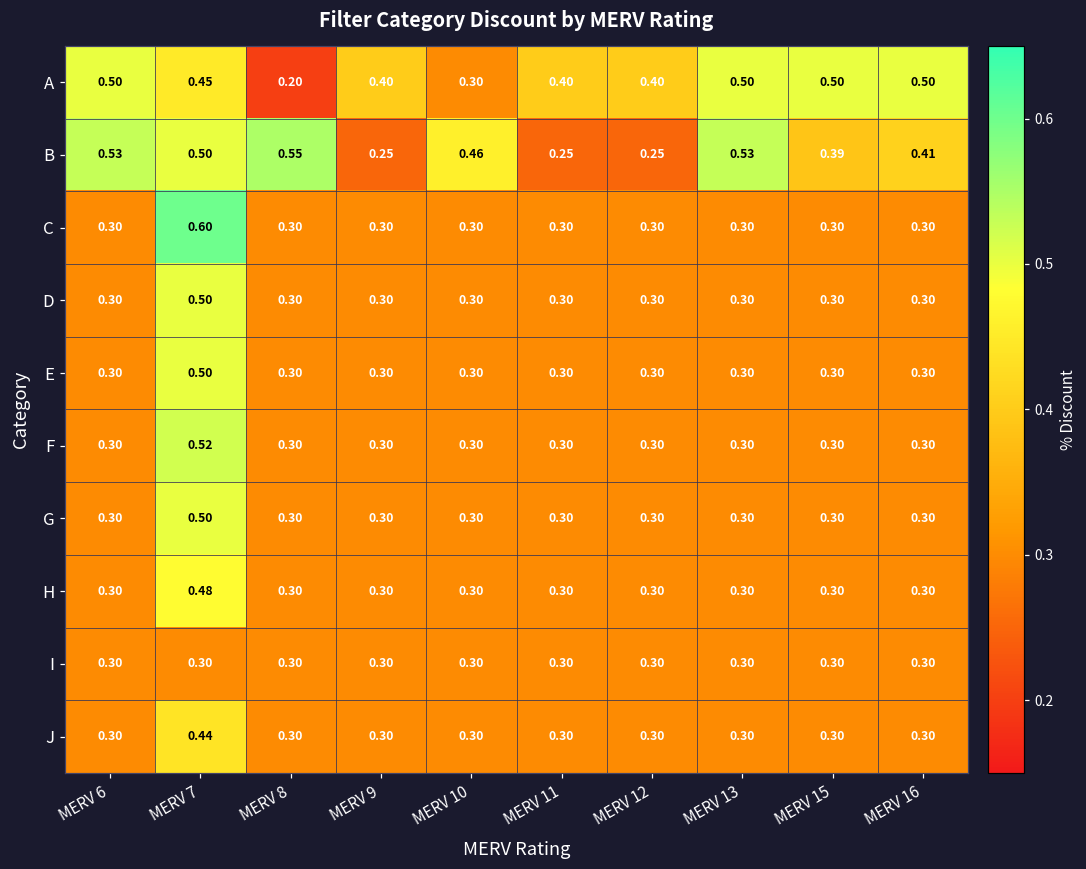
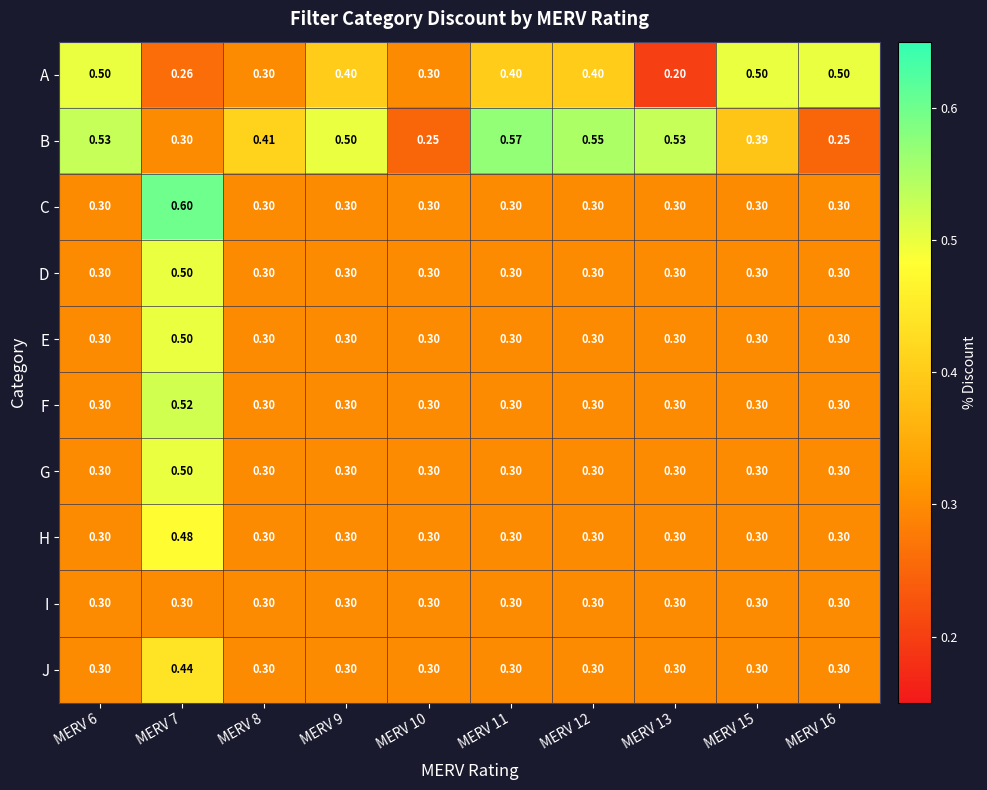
A, MERV 7: 0.45 -> 0.26
A, MERV 8: 0.20 -> 0.30
A, MERV 13: 0.50 -> 0.20
B, MERV 7: 0.50 -> 0.30
B, MERV 8: 0.55 -> 0.41
B, MERV 9: 0.25 -> 0.50
B, MERV 10: 0.46 -> 0.25
B, MERV 11: 0.25 -> 0.57
B, MERV 12: 0.25 -> 0.55
B, MERV 16: 0.41 -> 0.25
